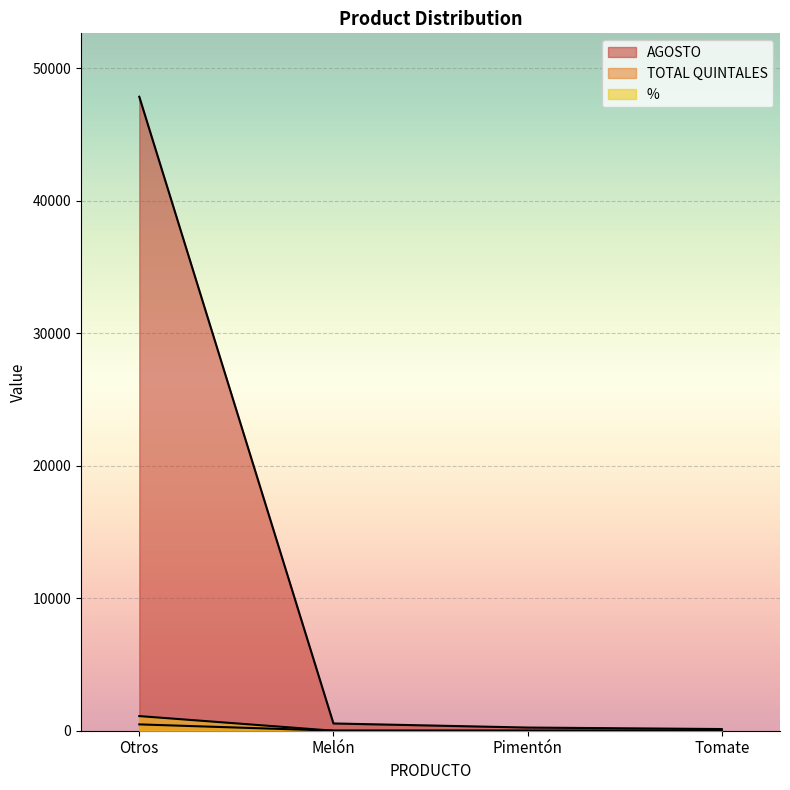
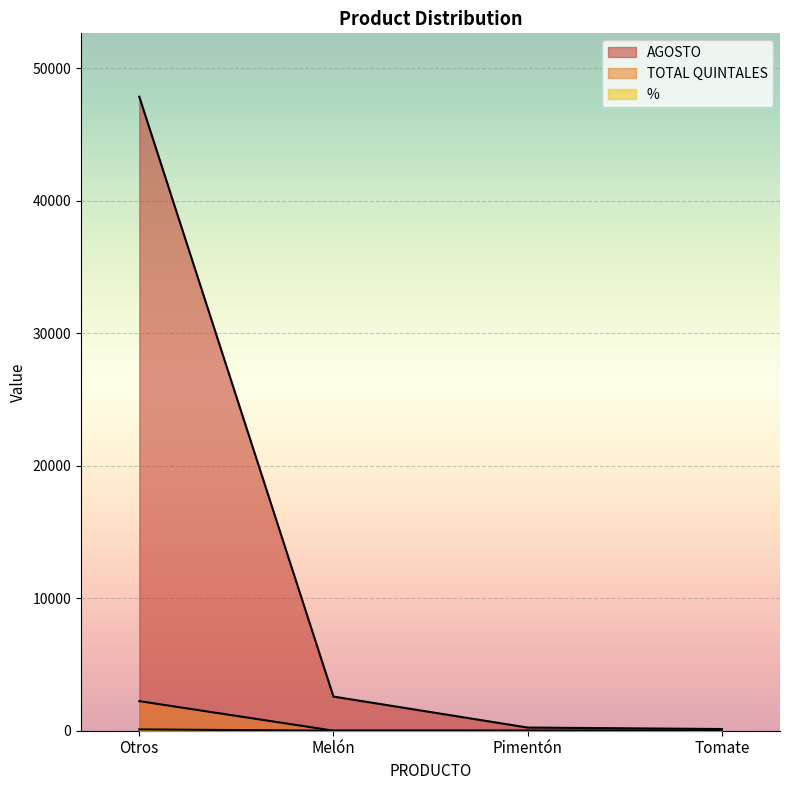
TOTAL QUINTALES, Otros: 500 -> 2200
%, Otros: 1100 -> 100
AGOSTO, Melón: 500 -> 2600
